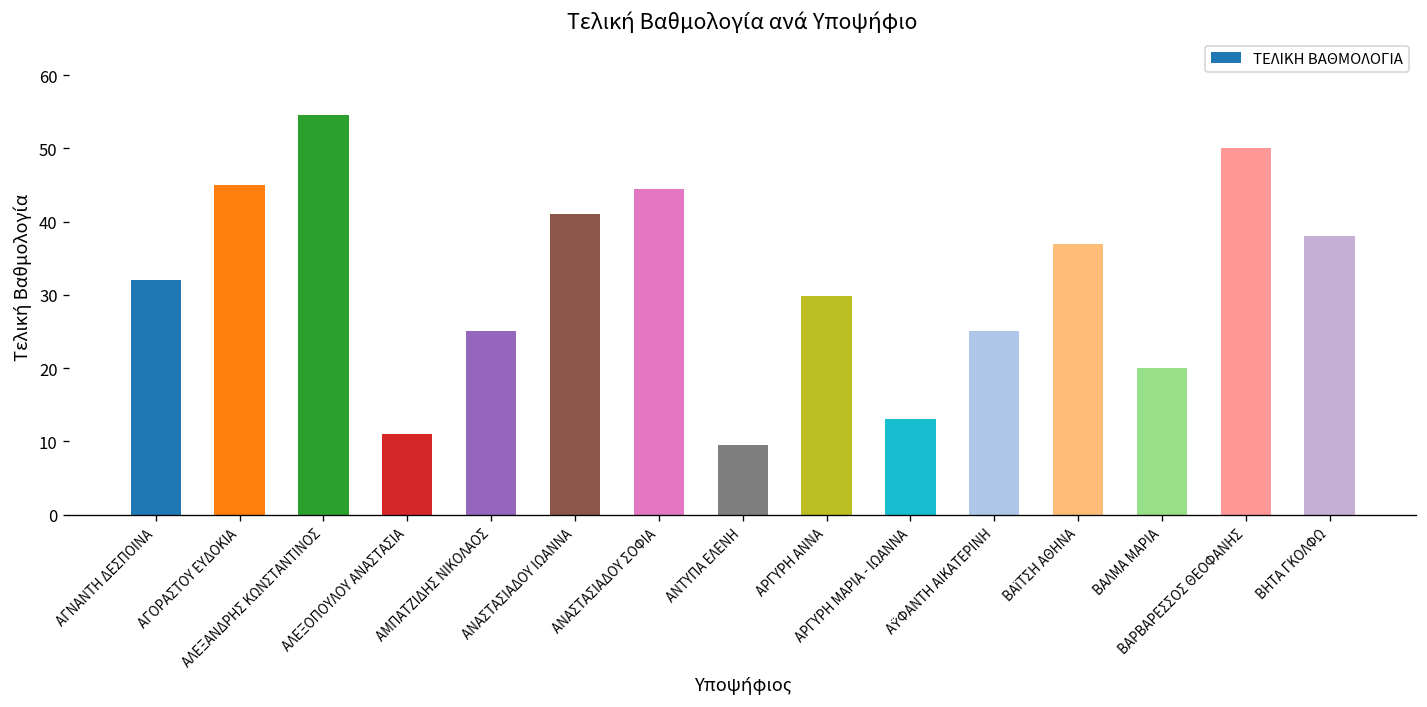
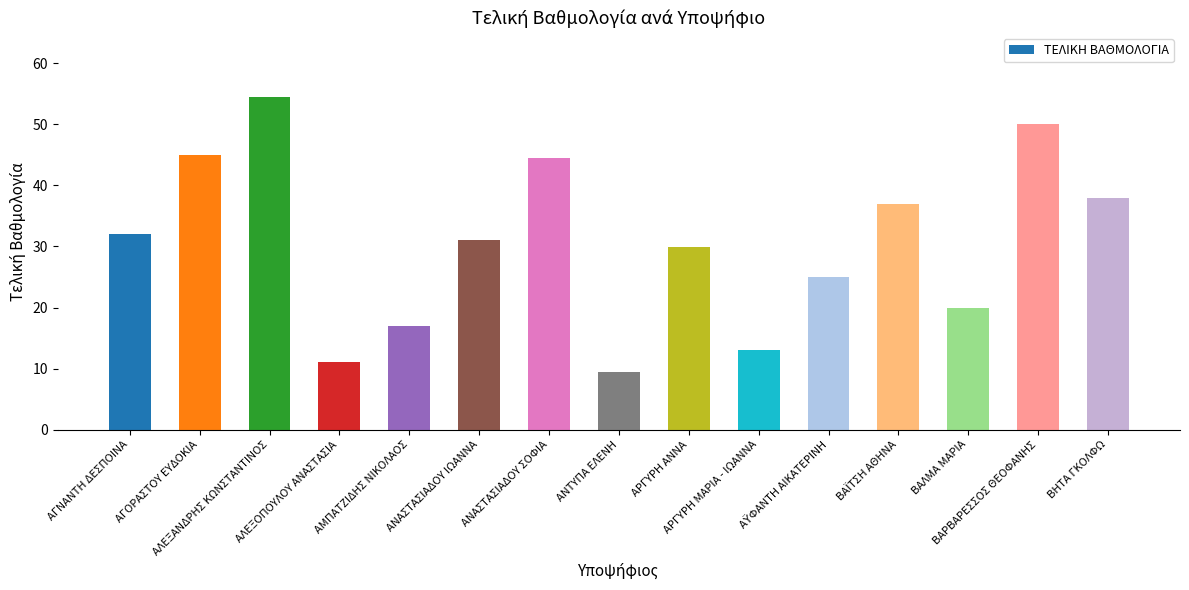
ΑΜΠΑΤΖΙΔΗΣ ΝΙΚΟΛΑΟΣ: 25 -> 17
ΑΝΑΣΤΑΣΙΑΔΟΥ ΙΩΑΝΝΑ: 41 -> 31
